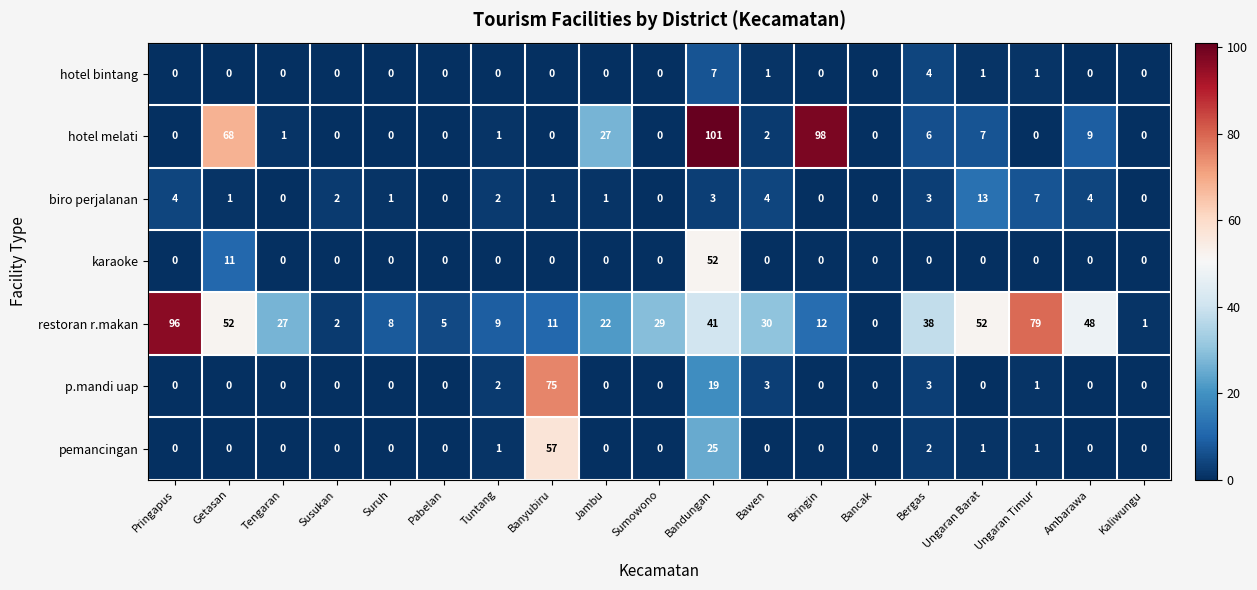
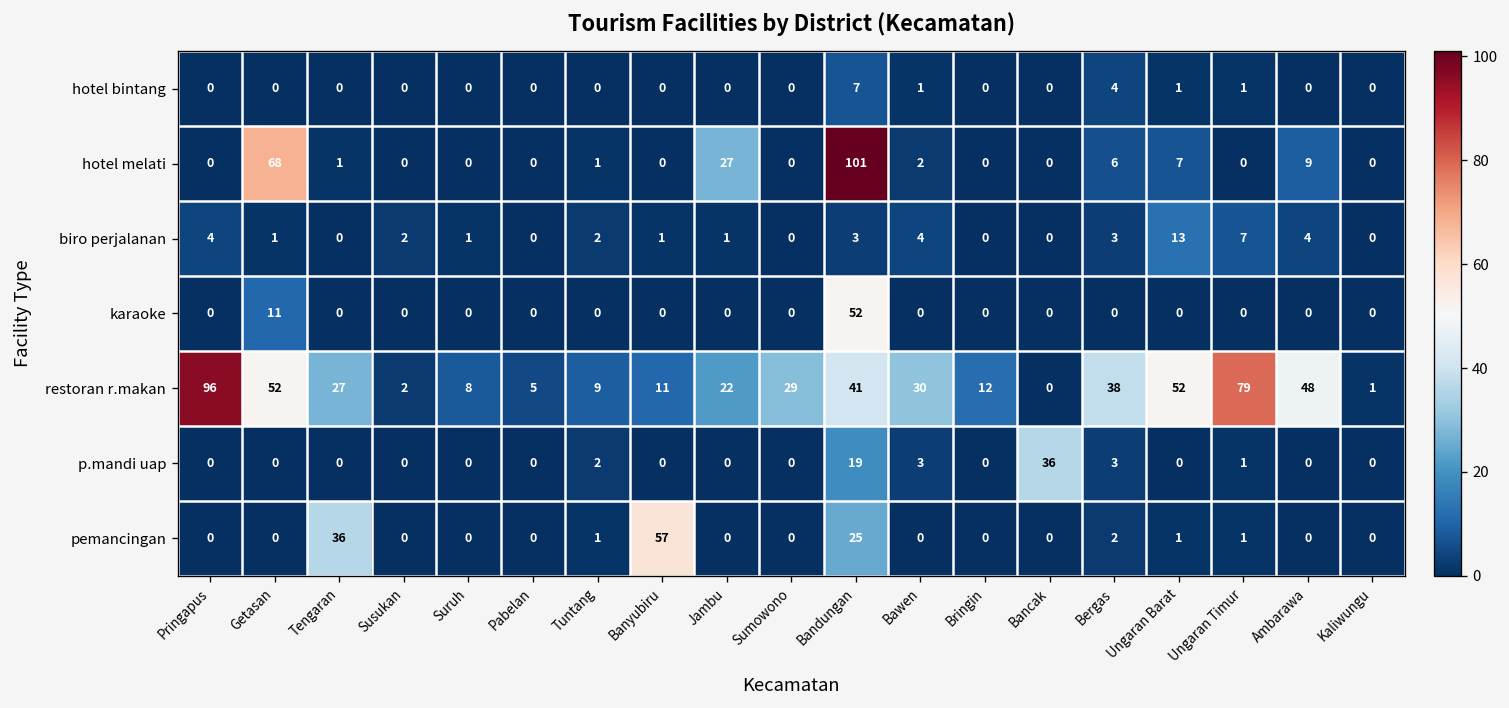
hotel melati, Bringin: 98 -> 0
p.mandi uap, Banyubiru: 75 -> 0
p.mandi uap, Bancak: 0 -> 36
pemancingan, Tengaran: 0 -> 36
